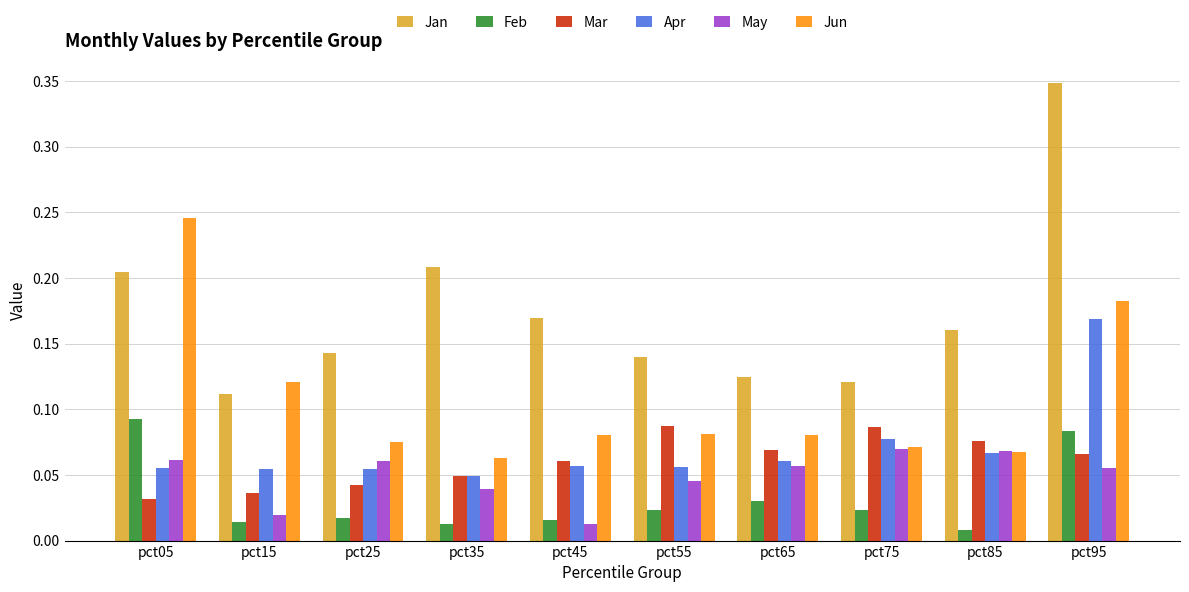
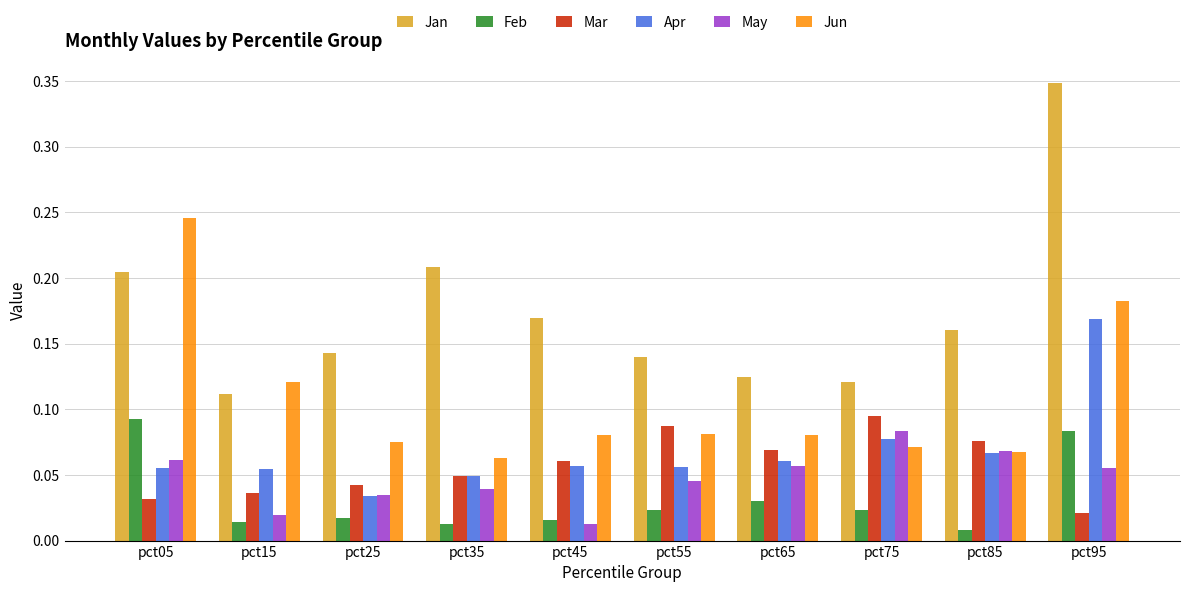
Apr, pct25: 0.054 -> 0.034
May, pct25: 0.060 -> 0.035
Mar, pct75: 0.087 -> 0.095
May, pct75: 0.070 -> 0.083
Mar, pct95: 0.066 -> 0.021
